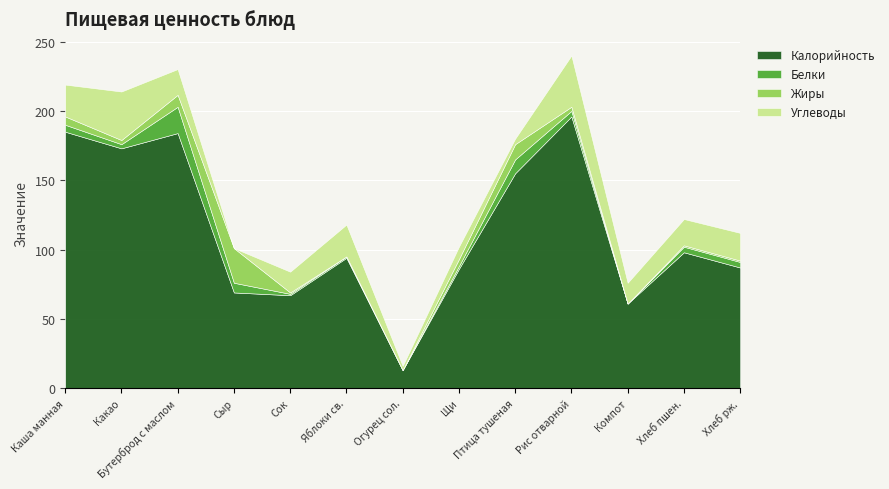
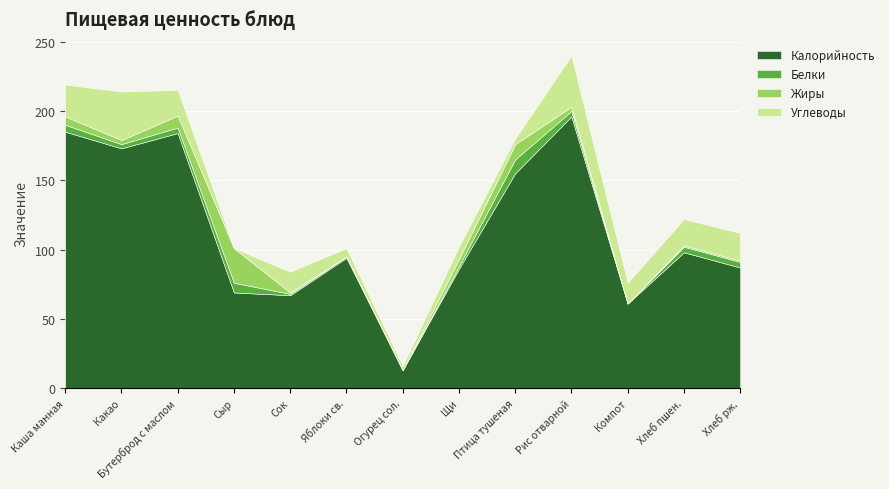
Белки, Бутерброд с маслом: 19 -> 4
Углеводы, Яблоки св.: 23 -> 6
